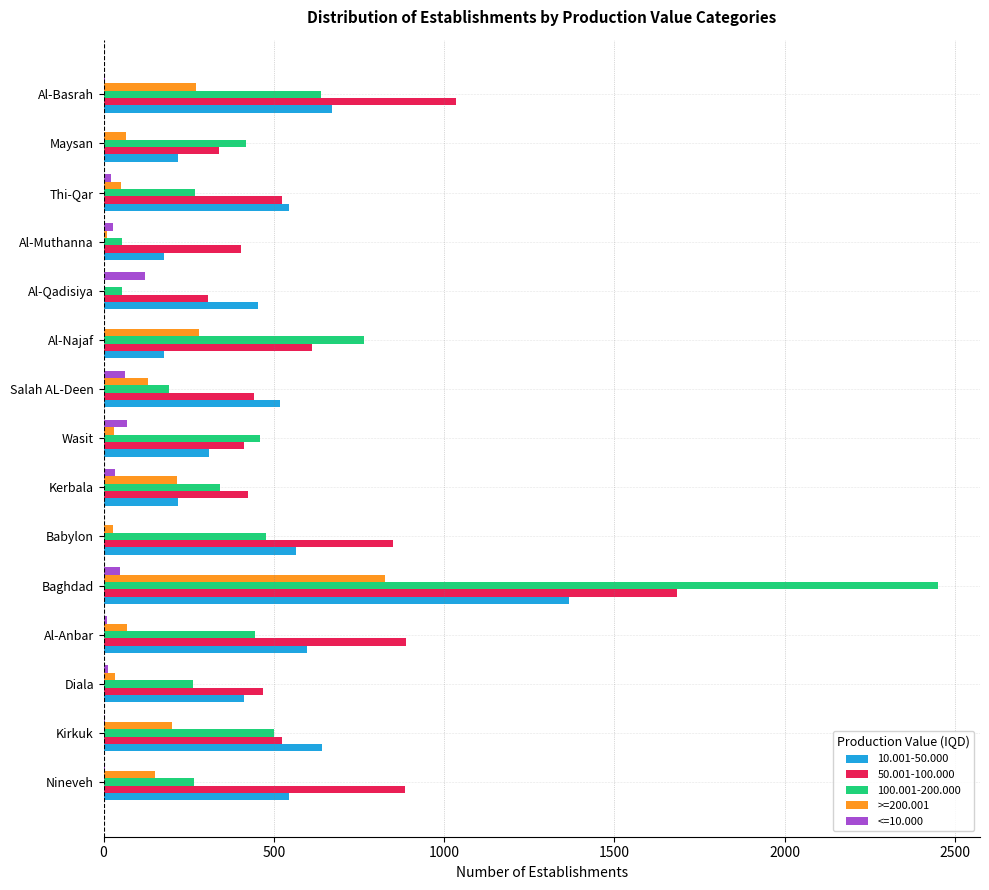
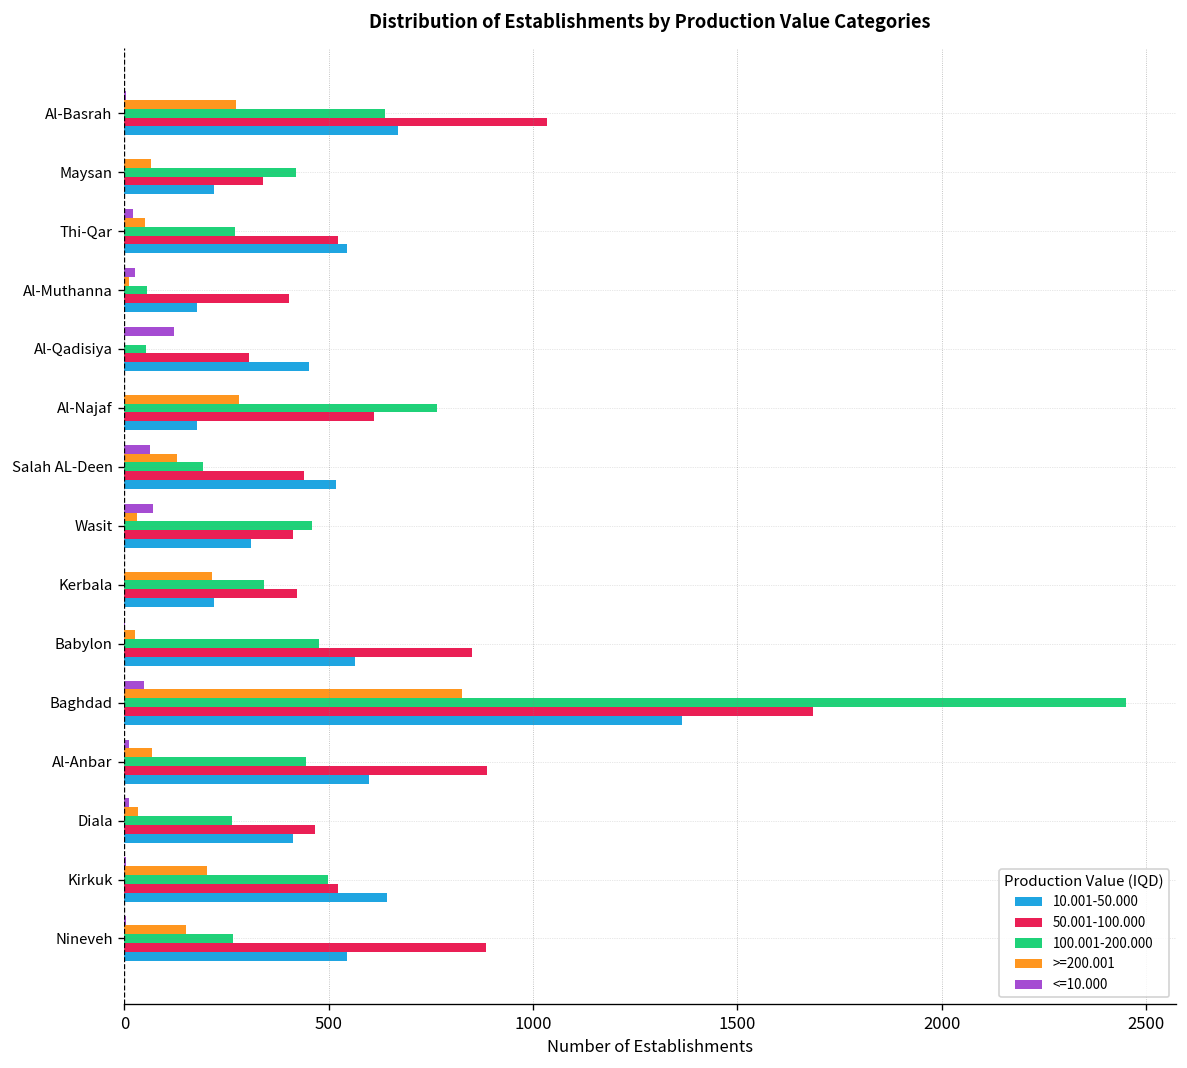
<=10.000, Kerbala: 30 -> 0
